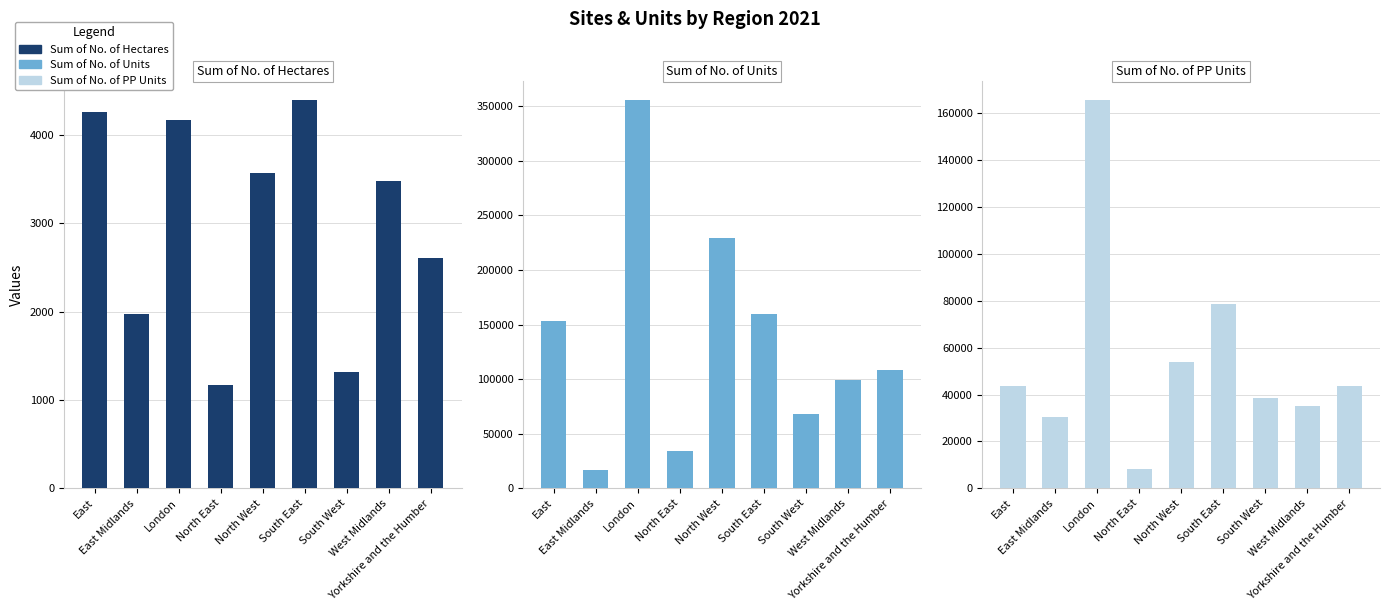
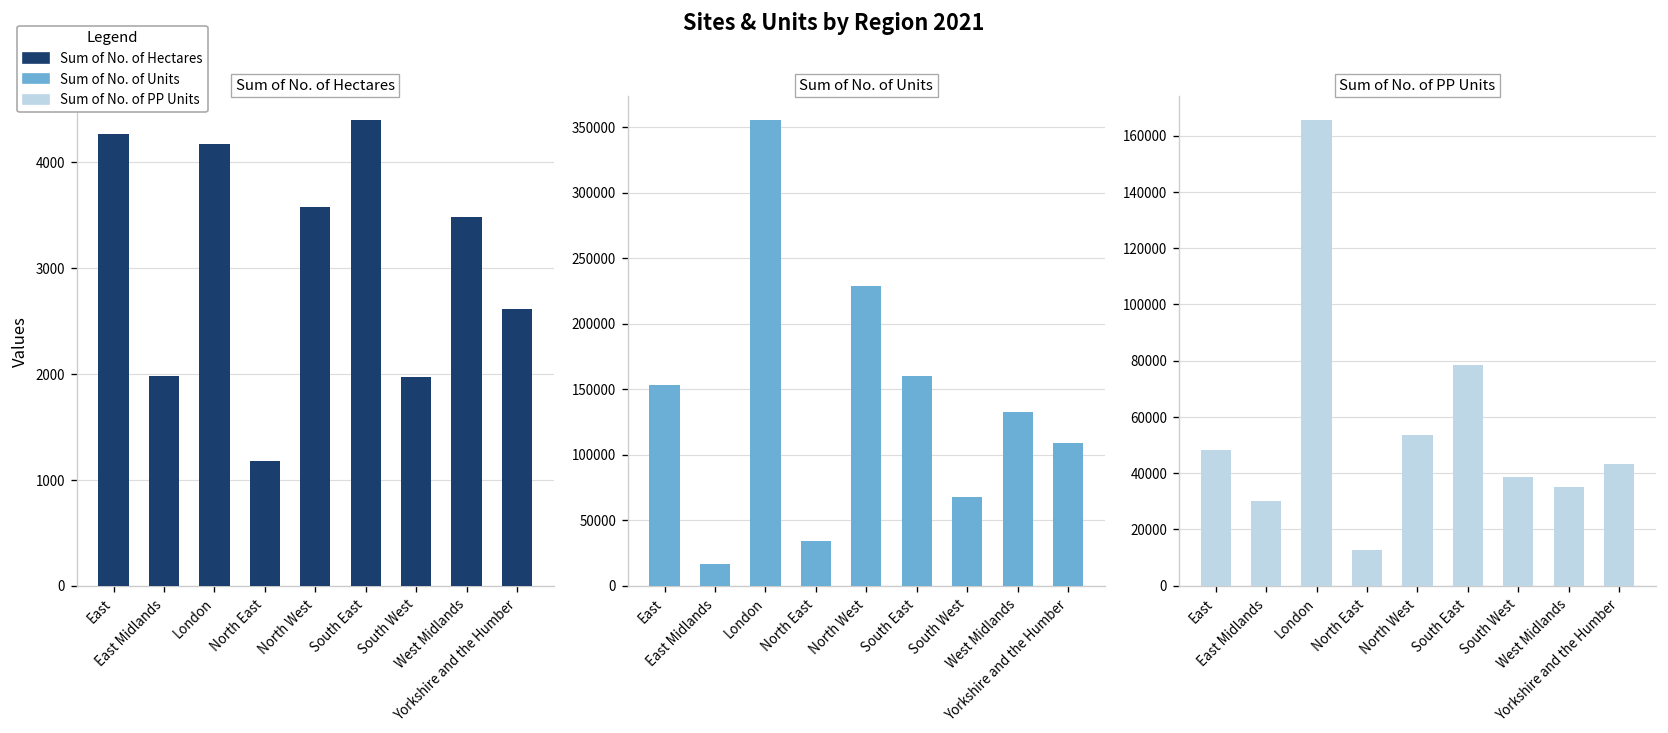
Sum of No. of Hectares, South West: 1300 -> 2000
Sum of No. of Units, West Midlands: 100000 -> 133000
Sum of No. of PP Units, East: 44000 -> 48000
Sum of No. of PP Units, North East: 8000 -> 13000
